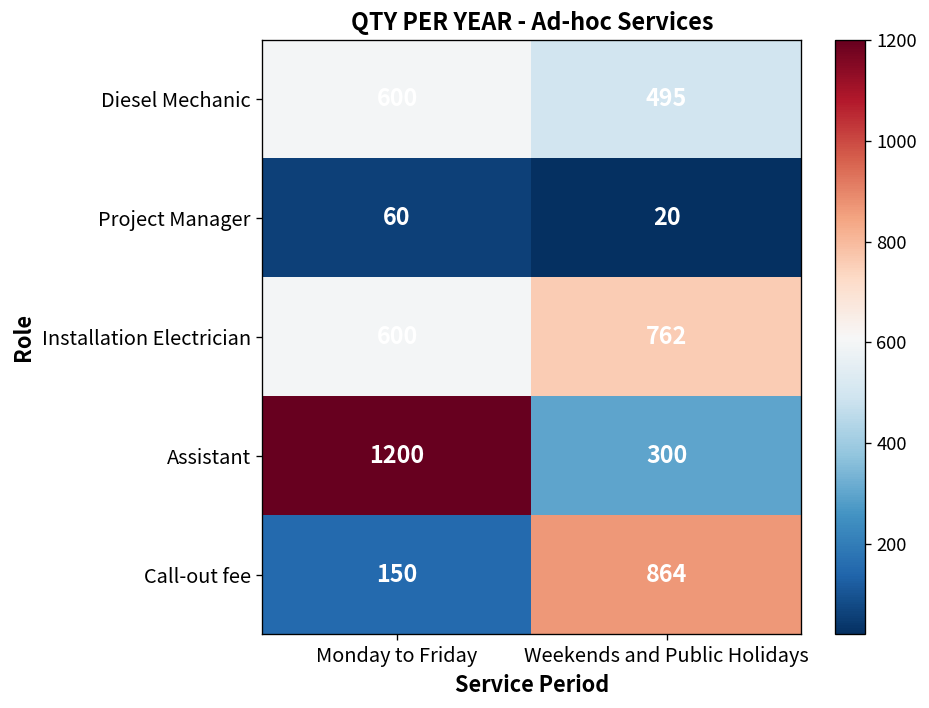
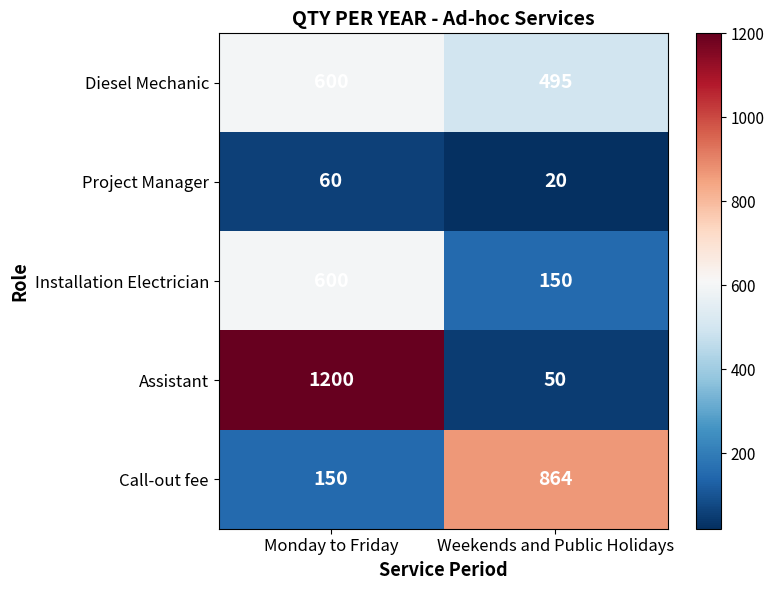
Installation Electrician, Weekends and Public Holidays: 762 -> 150
Assistant, Weekends and Public Holidays: 300 -> 50
